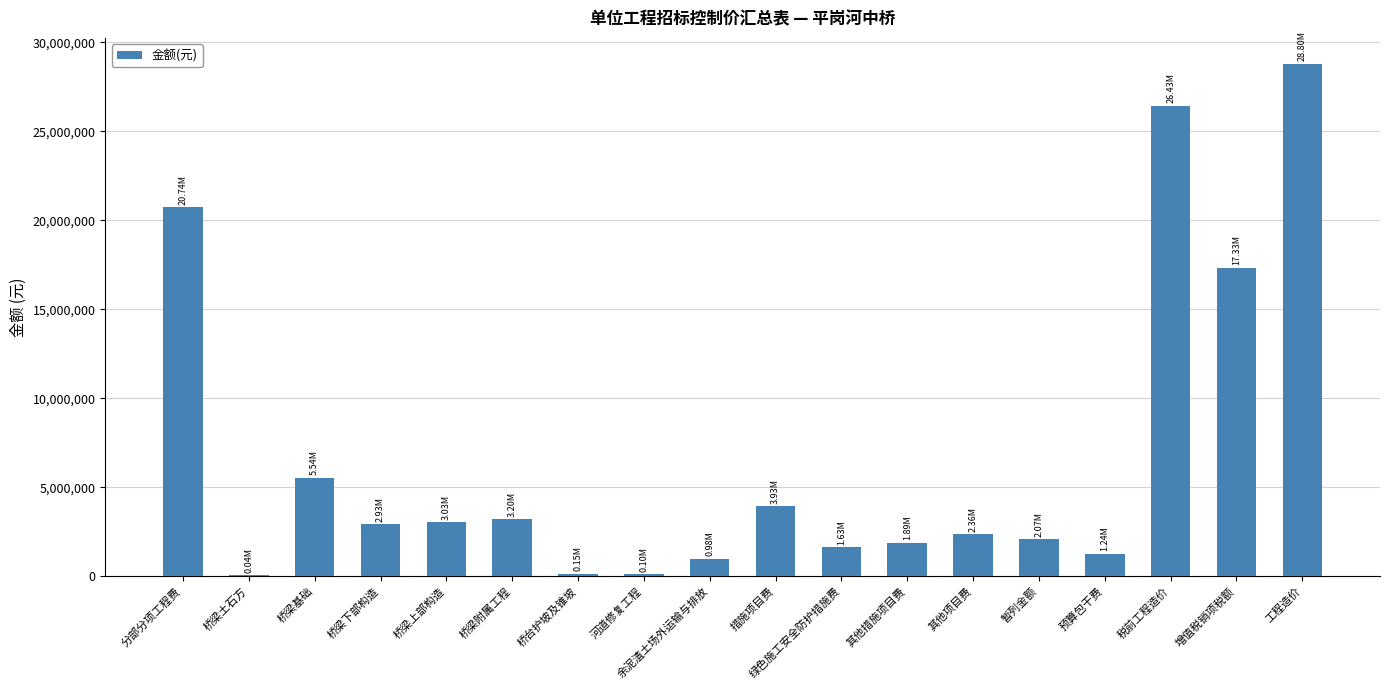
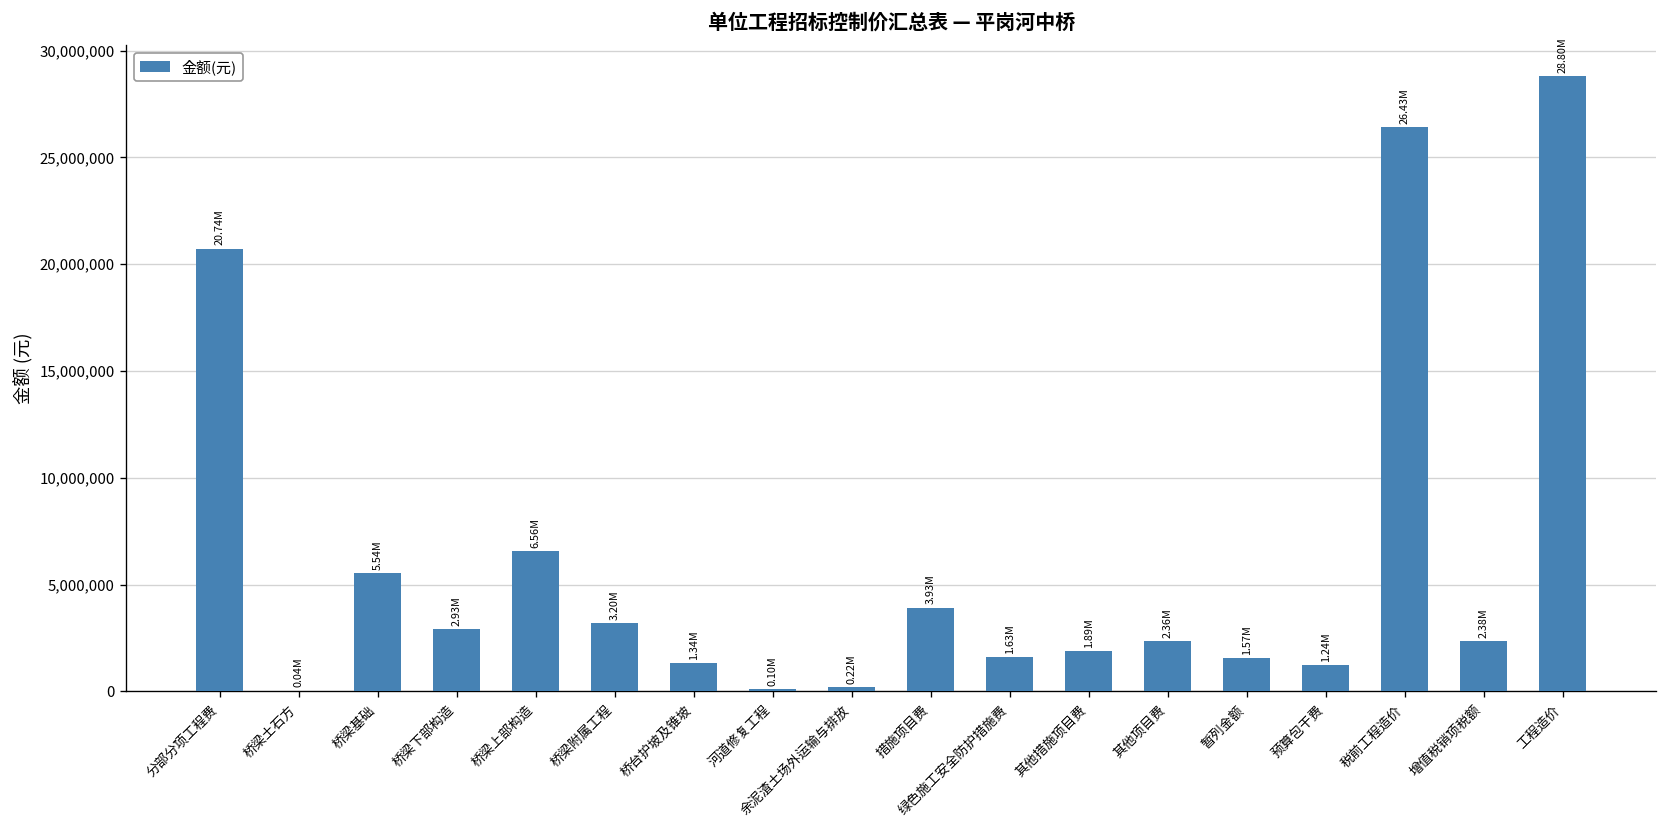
桥梁上部构造: 3.03M -> 6.56M
桥台护坡及锥坡: 0.15M -> 1.34M
余泥渣土场外运输与排放: 0.98M -> 0.22M
暂列金额: 2.07M -> 1.57M
增值税销项税额: 17.33M -> 2.38M
